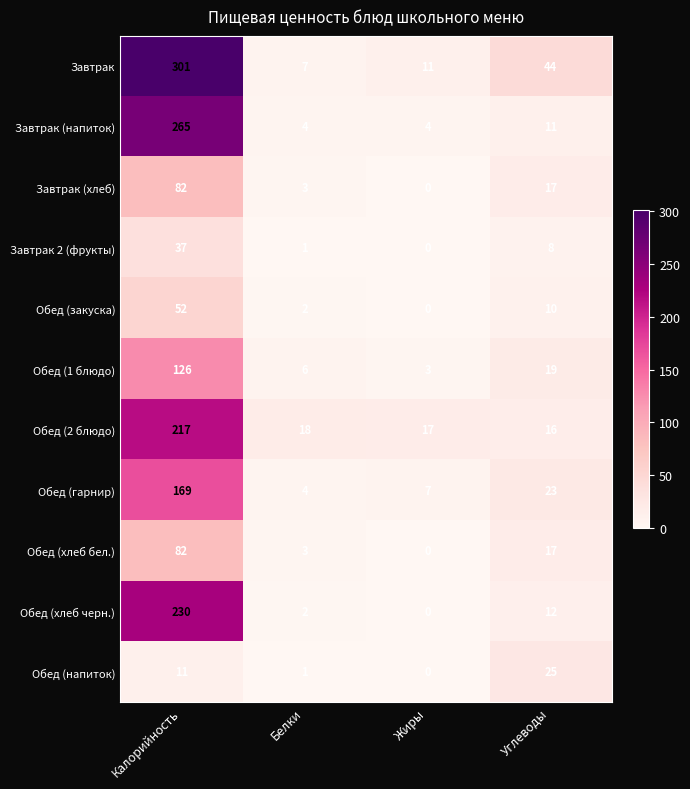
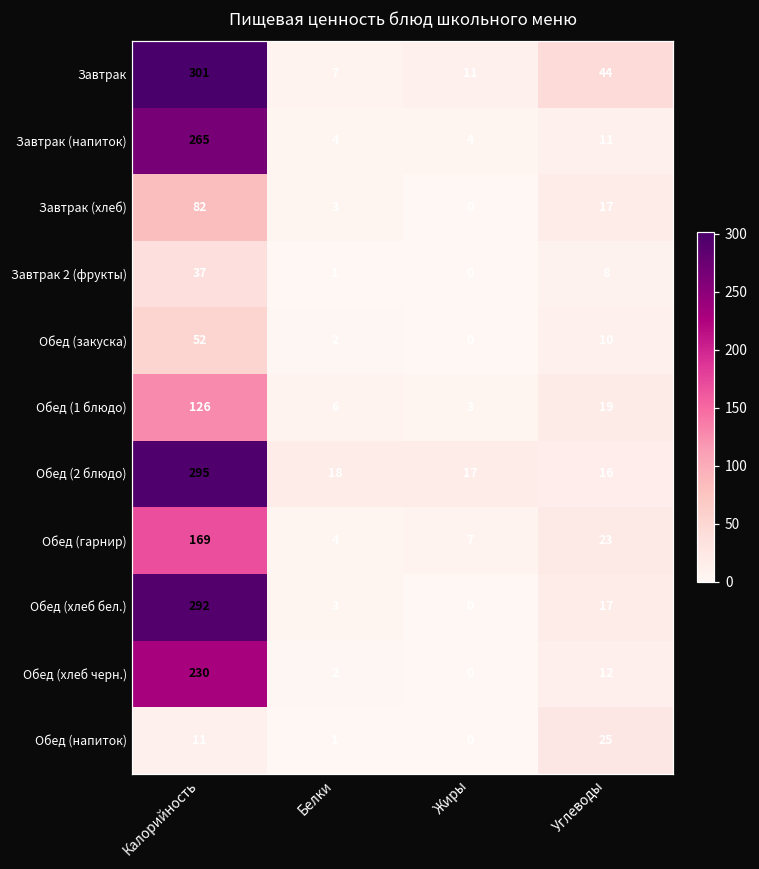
Обед (2 блюдо), Калорийность: 217 -> 295
Обед (хлеб бел.), Калорийность: 82 -> 292
